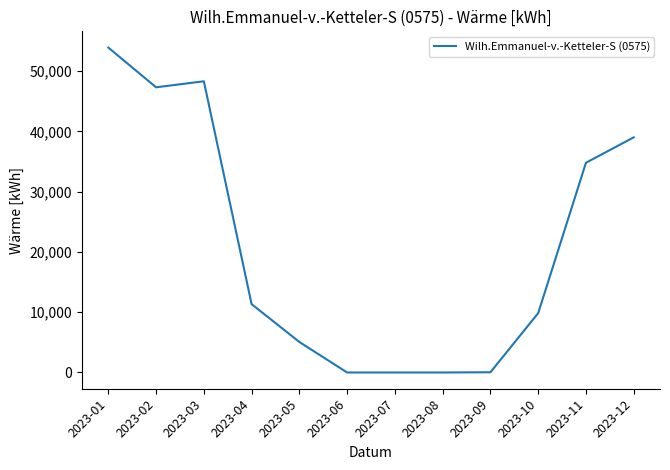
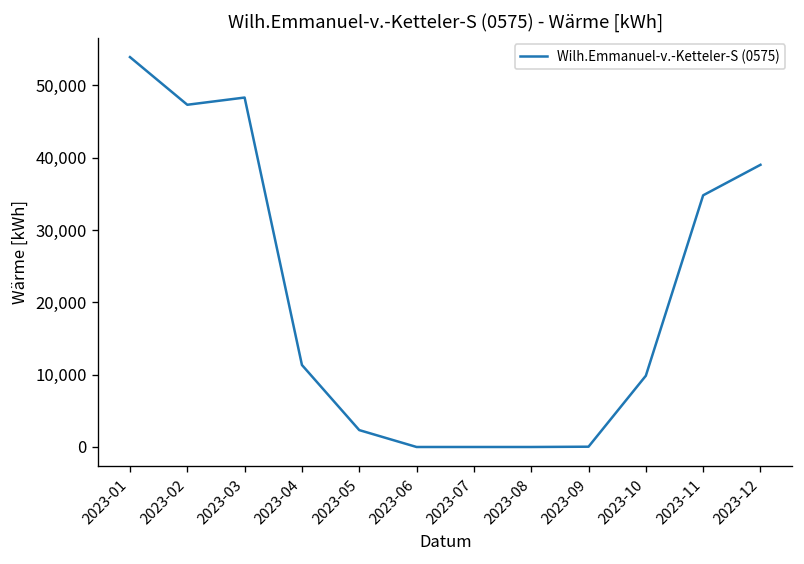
2023-05: 5,000 -> 2,000
